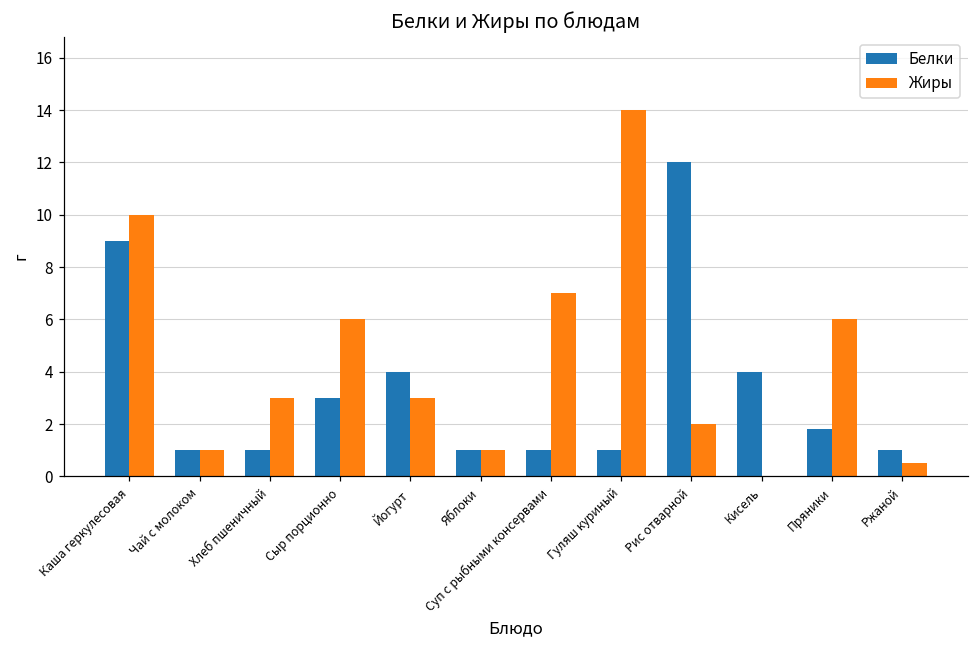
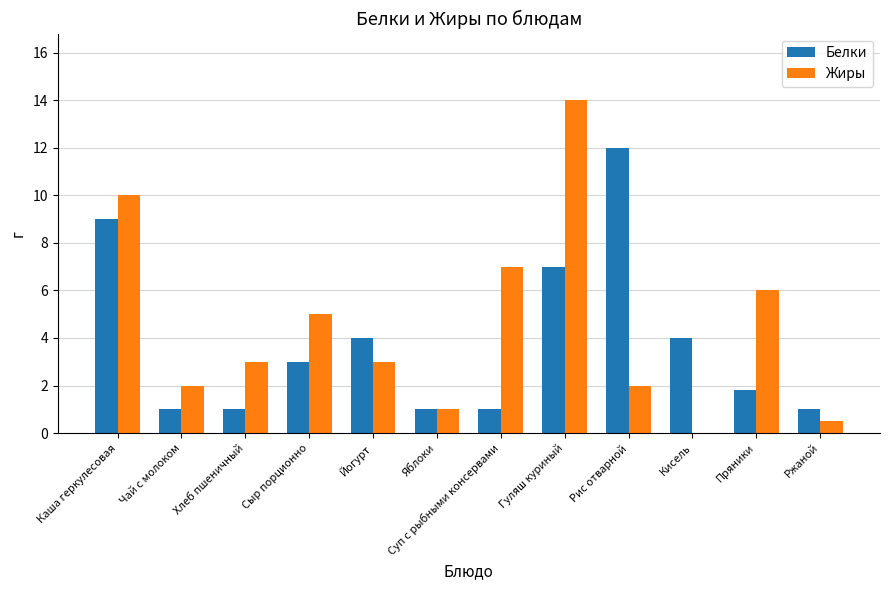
Жиры, Чай с молоком: 1 -> 2
Жиры, Сыр порционно: 6 -> 5
Белки, Гуляш куриный: 1 -> 7
